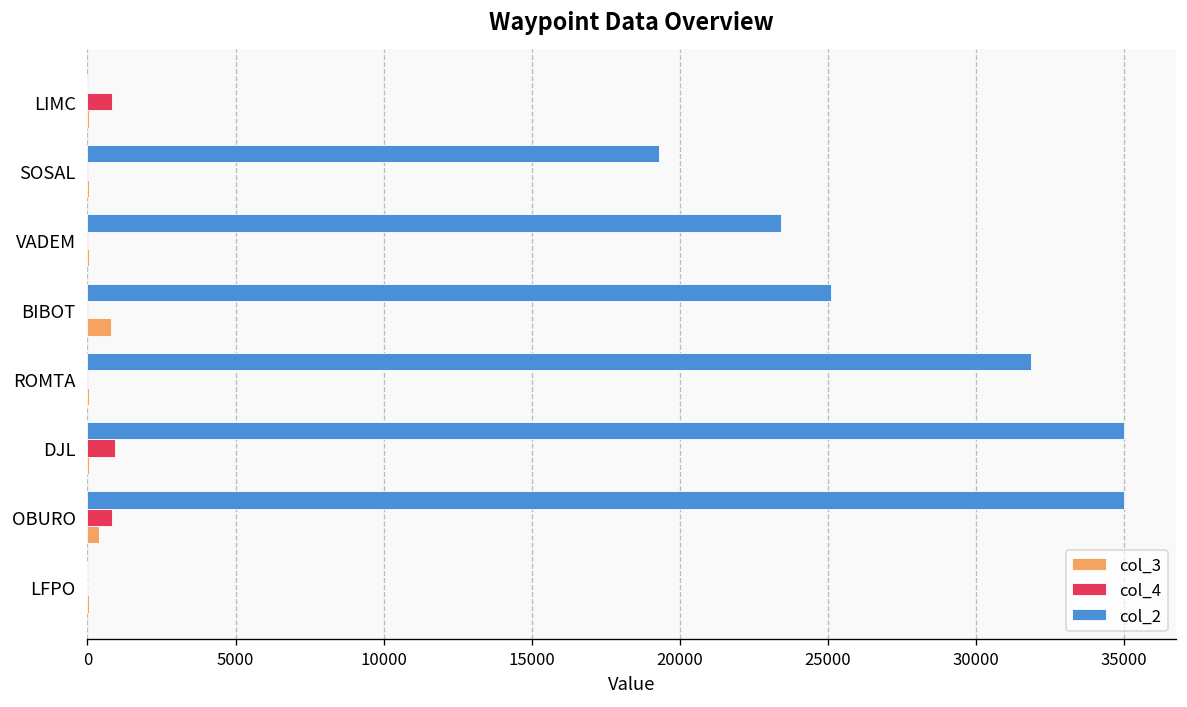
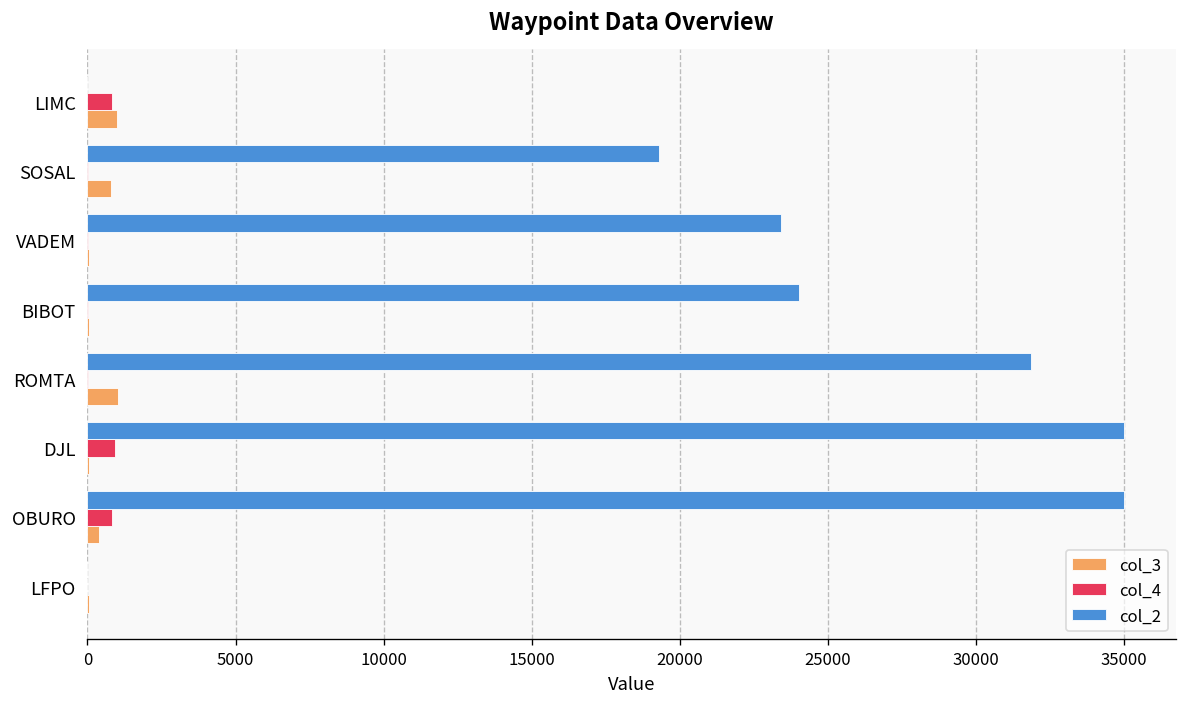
col_3, LIMC: 0 -> 1000
col_3, SOSAL: 0 -> 800
col_2, BIBOT: 25100 -> 24000
col_3, BIBOT: 800 -> 0
col_3, ROMTA: 0 -> 1000
